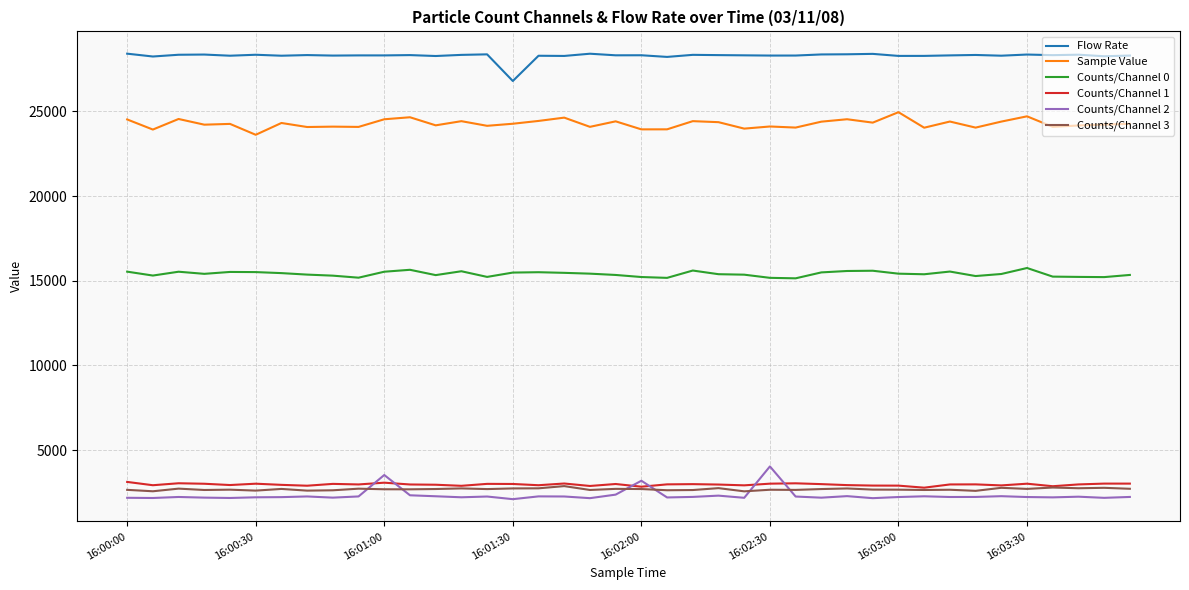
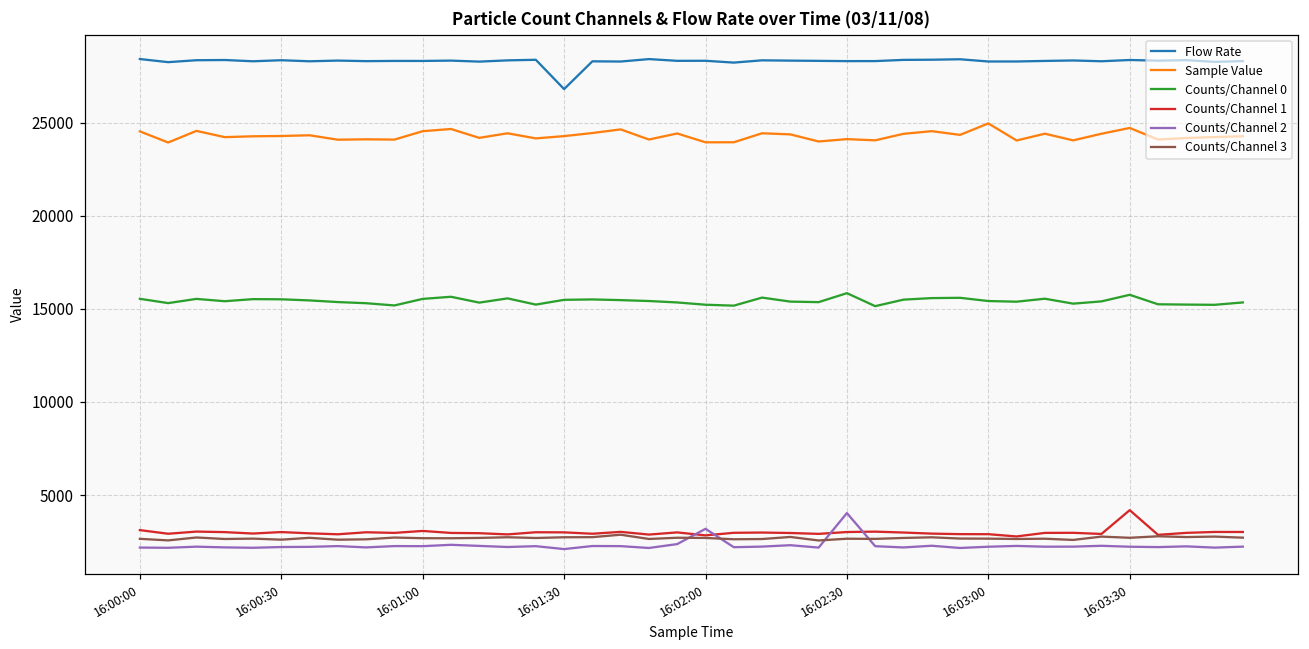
Sample Value, 16:00:30: 23600 -> 24300
Counts/Channel 2, 16:01:00: 3500 -> 2300
Counts/Channel 0, 16:02:30: 15200 -> 15800
Counts/Channel 1, 16:03:30: 3000 -> 4200
